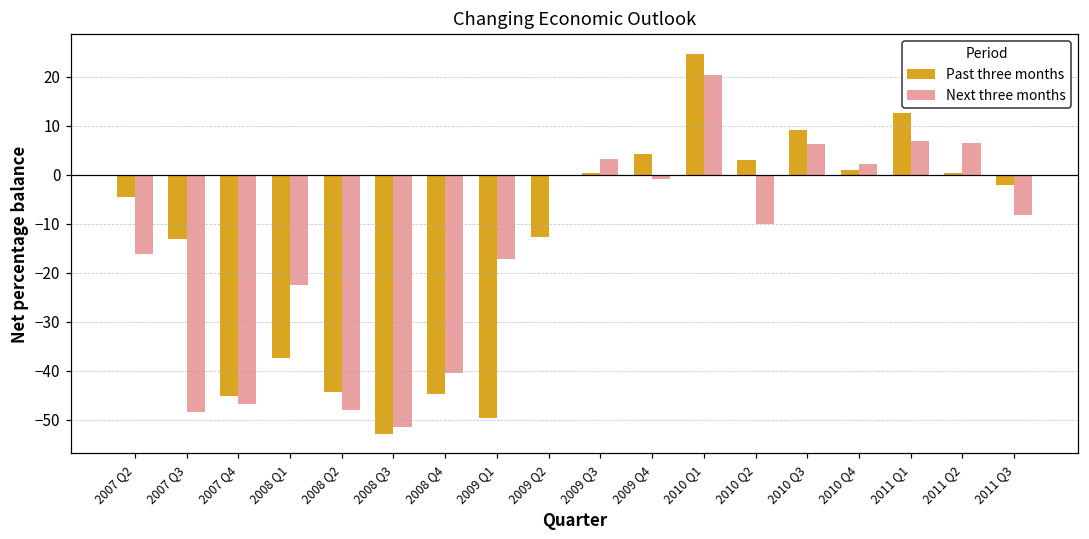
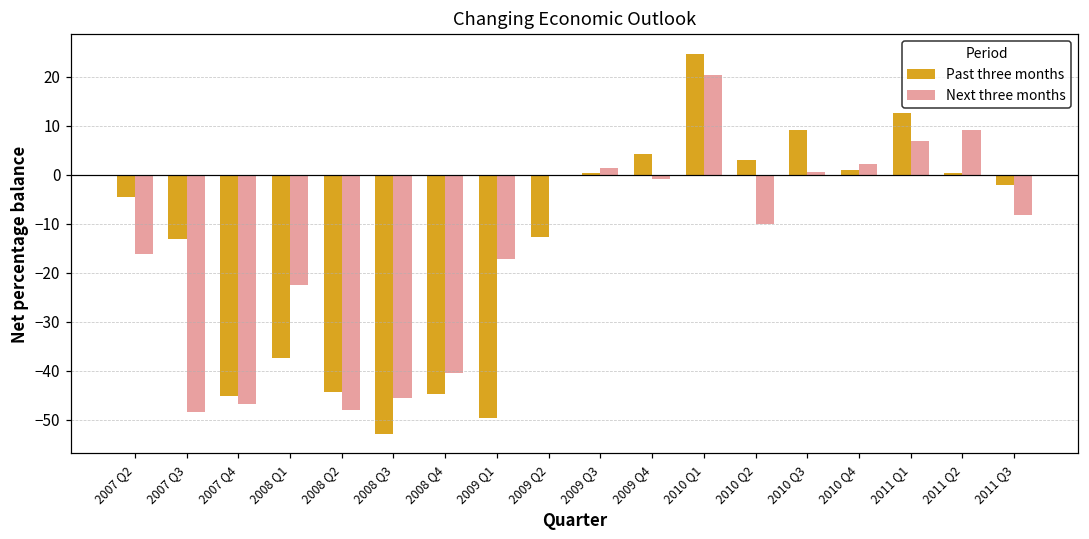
Next three months, 2008 Q3: -52 -> -46
Next three months, 2009 Q3: 3 -> 1
Next three months, 2010 Q3: 6 -> 1
Next three months, 2011 Q2: 7 -> 9
